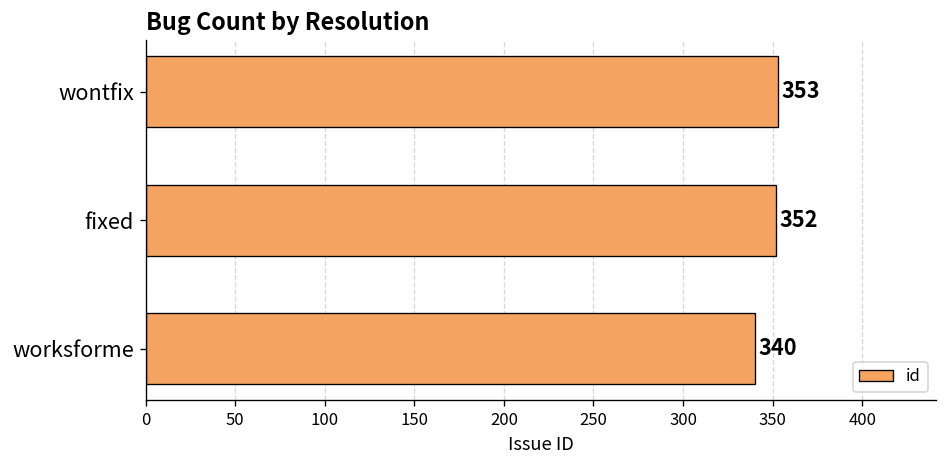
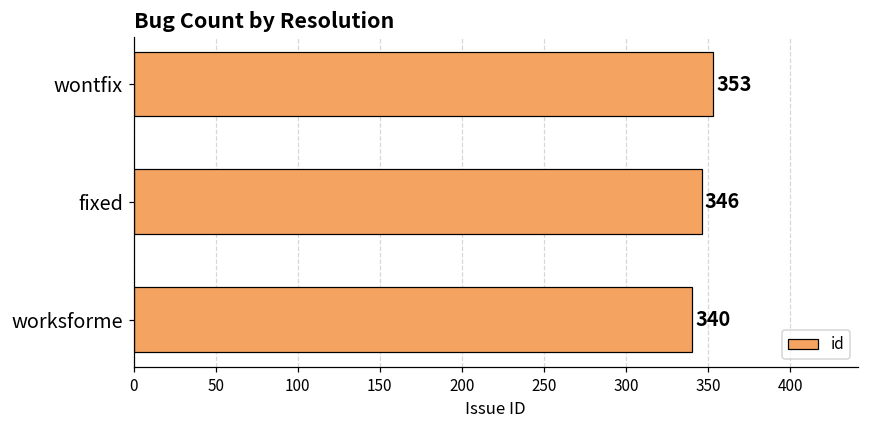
fixed: 352 -> 346
